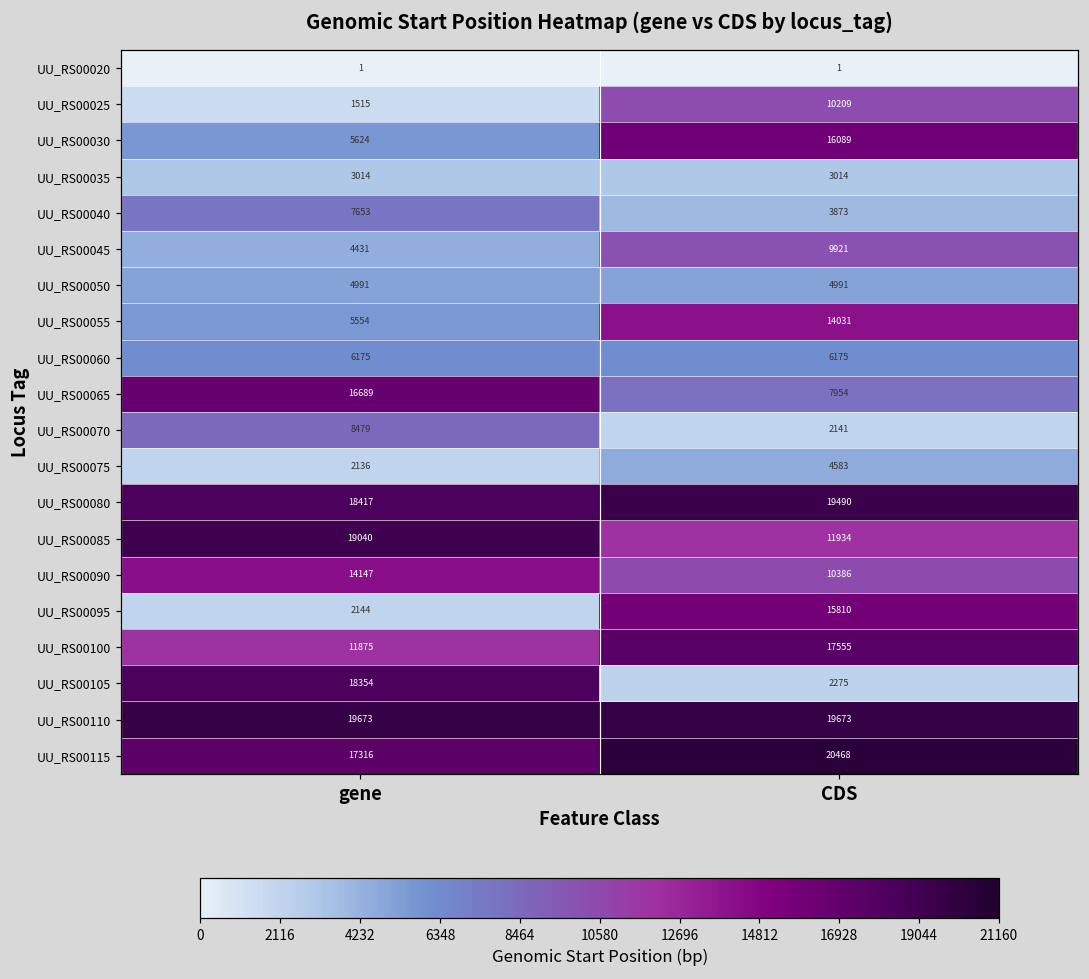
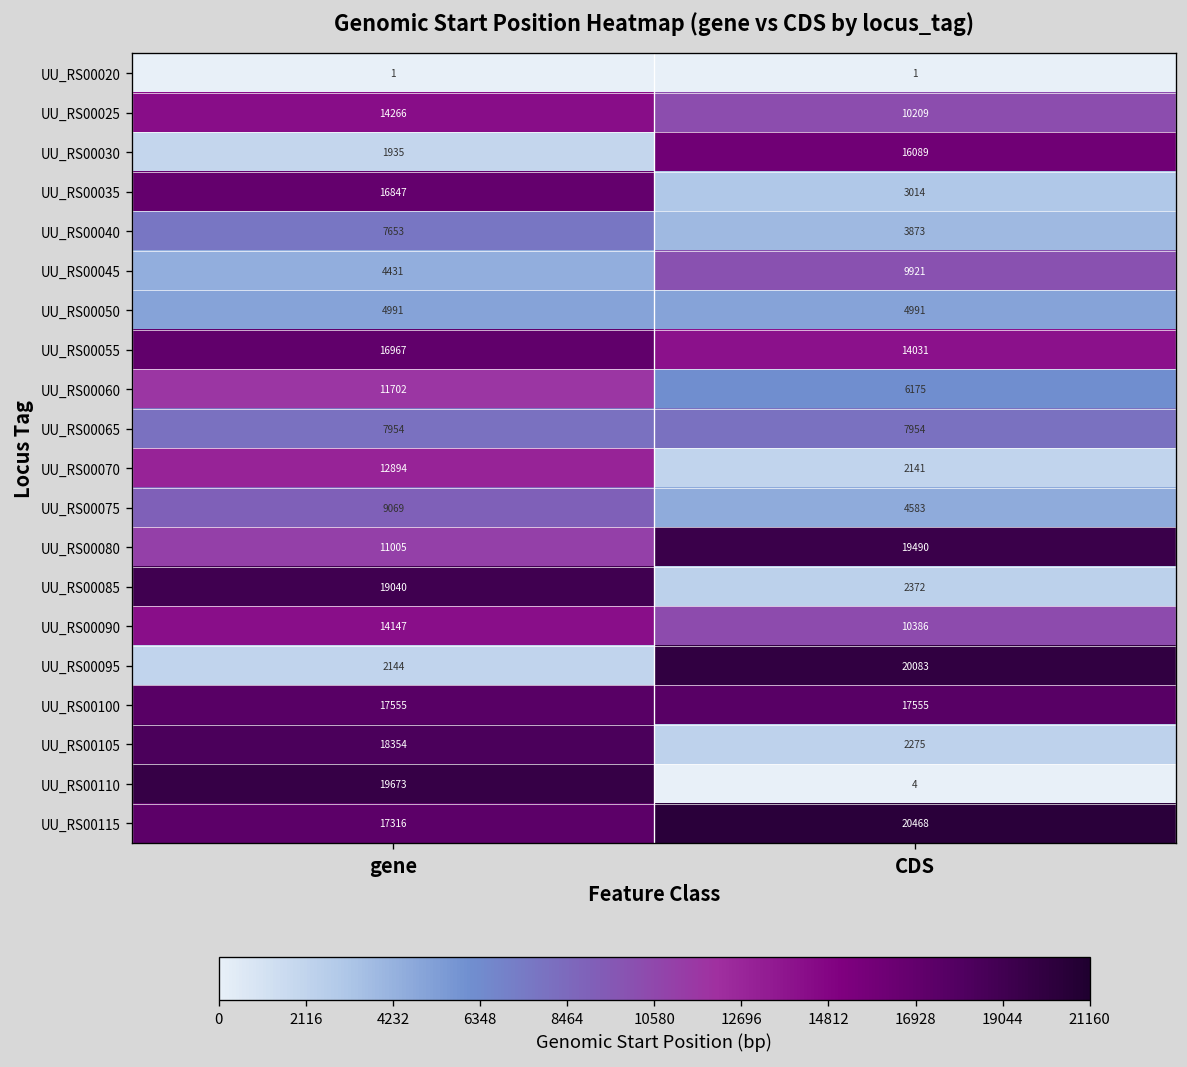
UU_RS00025, gene: 1515 -> 14266
UU_RS00030, gene: 5624 -> 1935
UU_RS00035, gene: 3014 -> 16847
UU_RS00055, gene: 5554 -> 16967
UU_RS00060, gene: 6175 -> 11702
UU_RS00065, gene: 16689 -> 7954
UU_RS00070, gene: 8479 -> 12894
UU_RS00075, gene: 2136 -> 9069
UU_RS00080, gene: 18417 -> 11005
UU_RS00085, CDS: 11934 -> 2372
UU_RS00095, CDS: 15810 -> 20083
UU_RS00100, gene: 11875 -> 17555
UU_RS00110, CDS: 19673 -> 4
